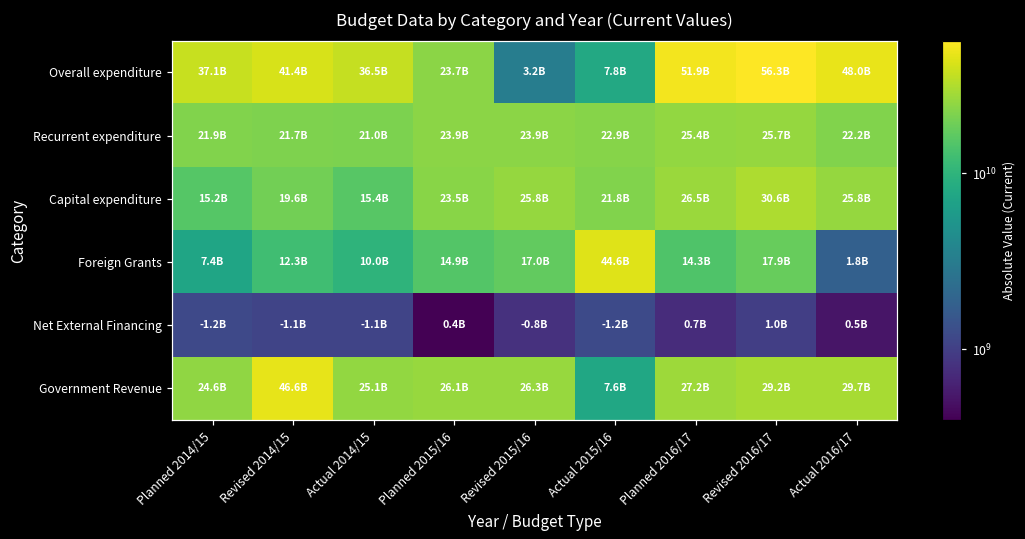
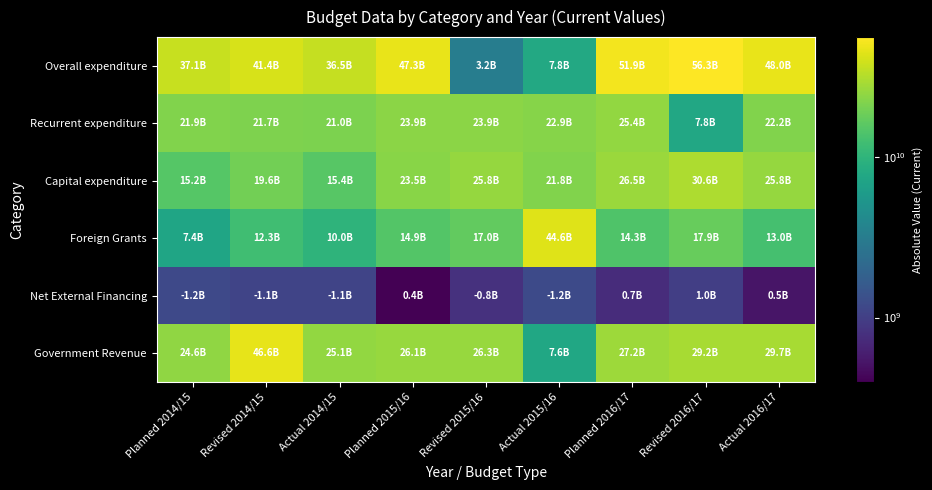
Overall expenditure, Planned 2015/16: 23.7B -> 47.3B
Recurrent expenditure, Revised 2016/17: 25.7B -> 7.8B
Foreign Grants, Actual 2016/17: 1.8B -> 13.0B
